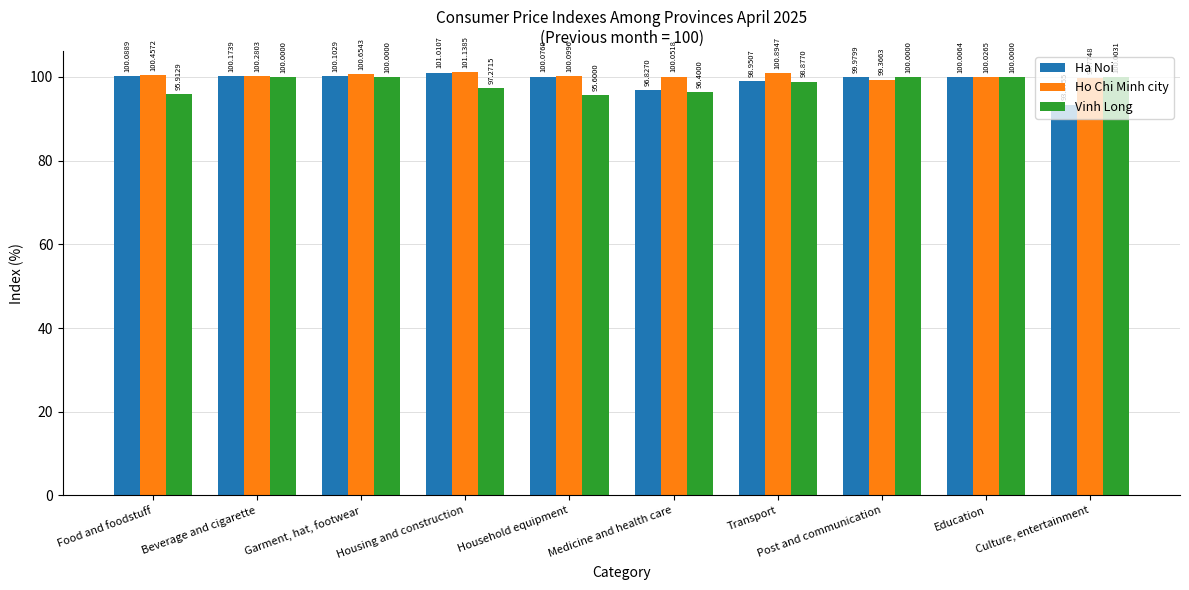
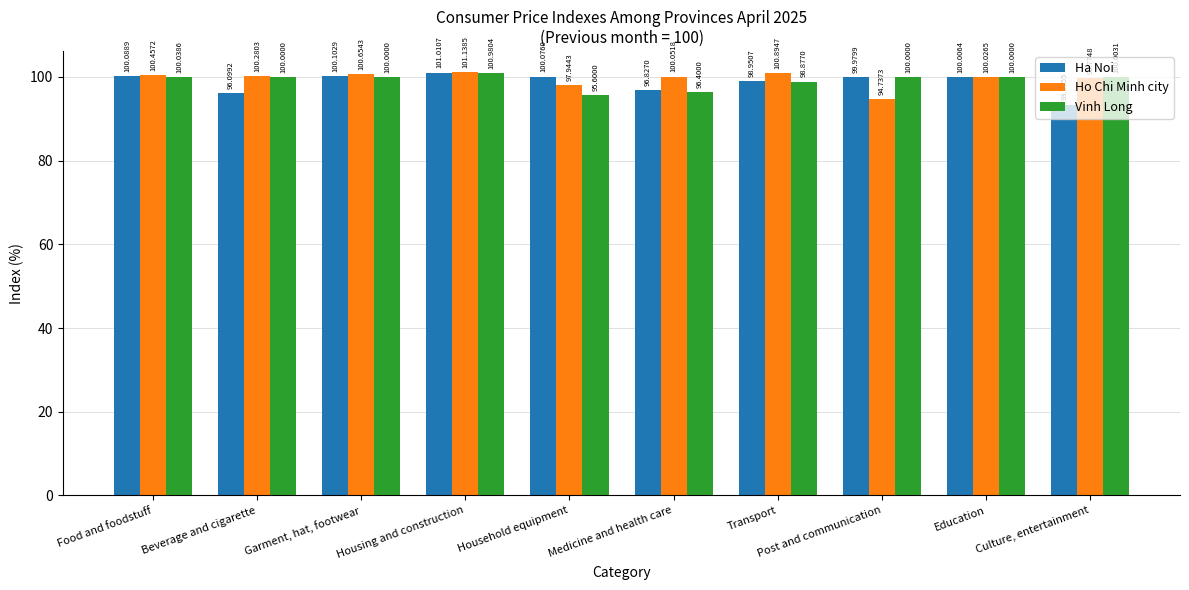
Vinh Long, Food and foodstuff: 95.9129 -> 100.0386
Ha Noi, Beverage and cigarette: 100.1739 -> 96.0992
Vinh Long, Housing and construction: 97.2715 -> 100.9804
Ho Chi Minh city, Household equipment: 100.0996 -> 97.9443
Ho Chi Minh city, Post and communication: 99.3663 -> 94.7373
